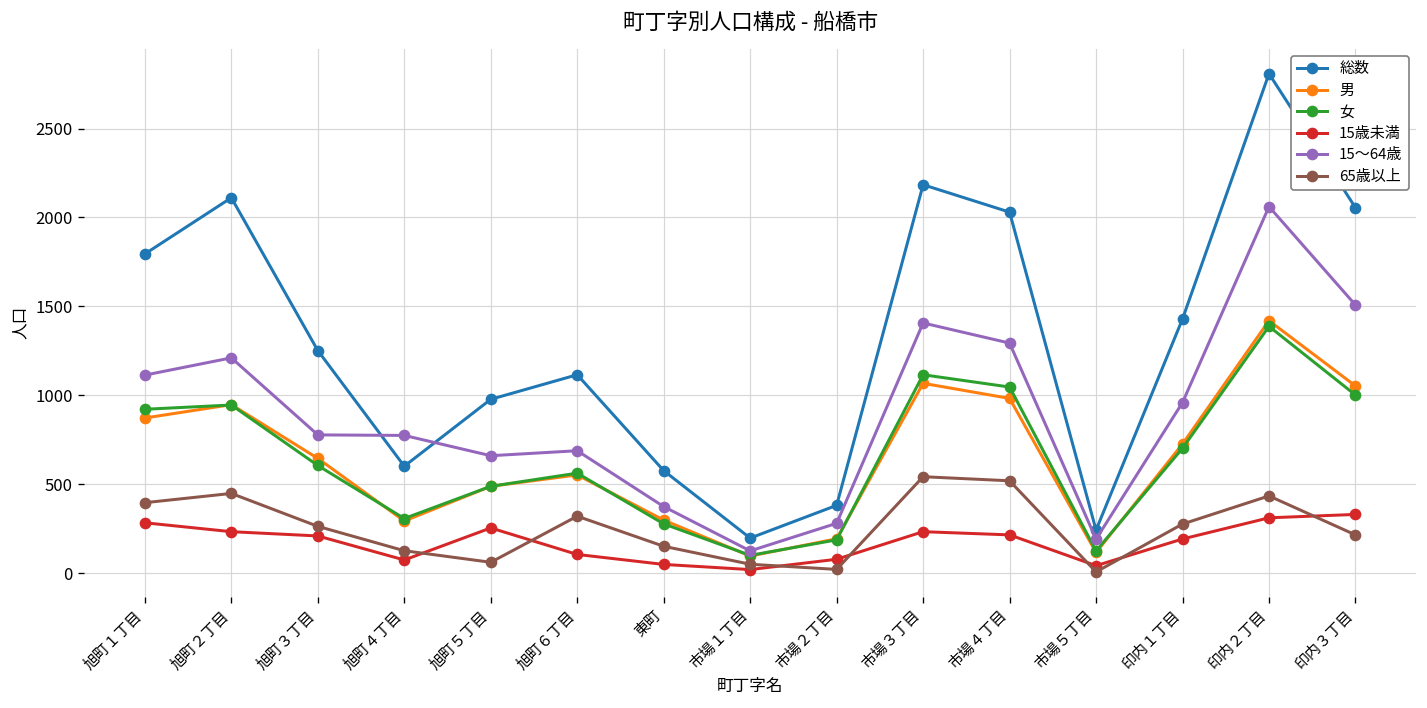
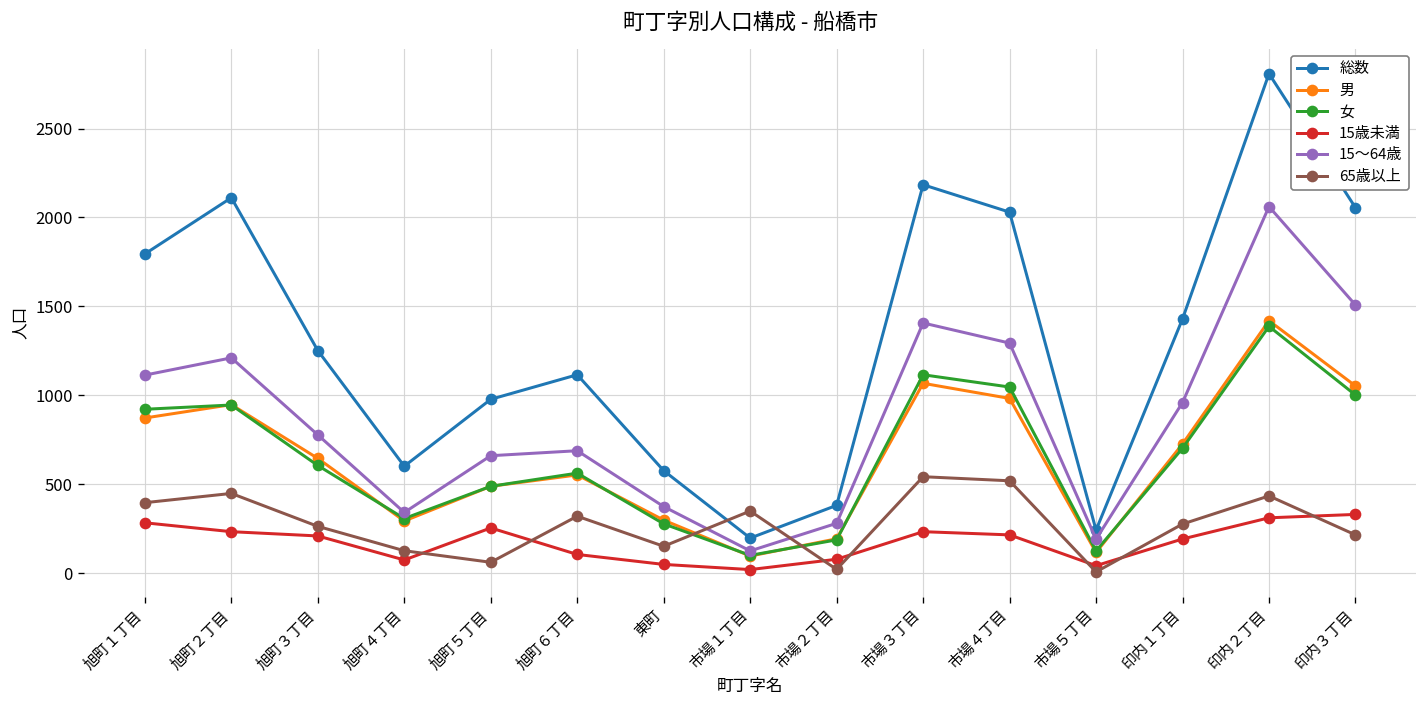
15～64歳, 旭町４丁目: 780 -> 340
65歳以上, 市場１丁目: 50 -> 350
